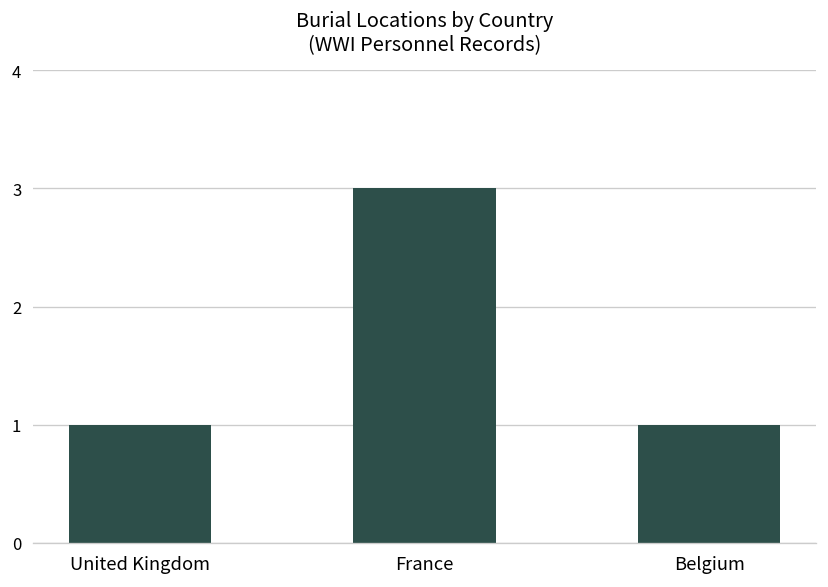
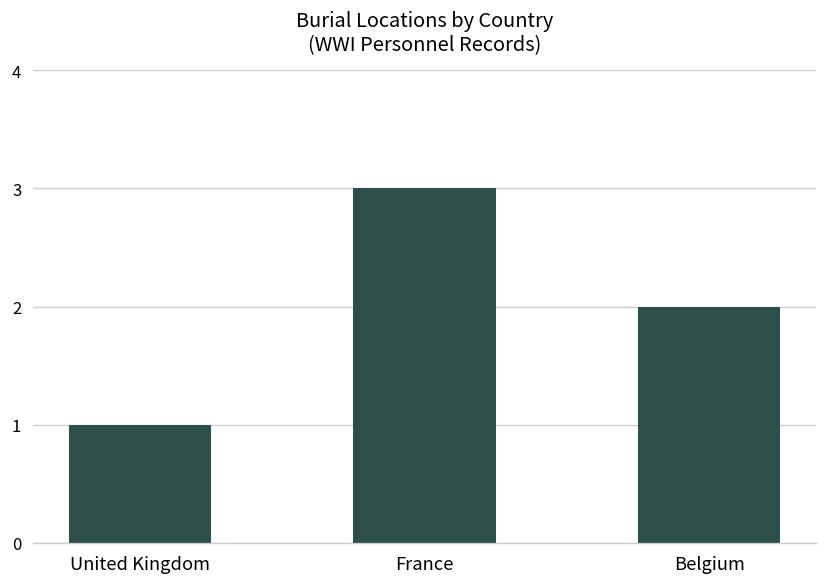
Belgium: 1 -> 2
